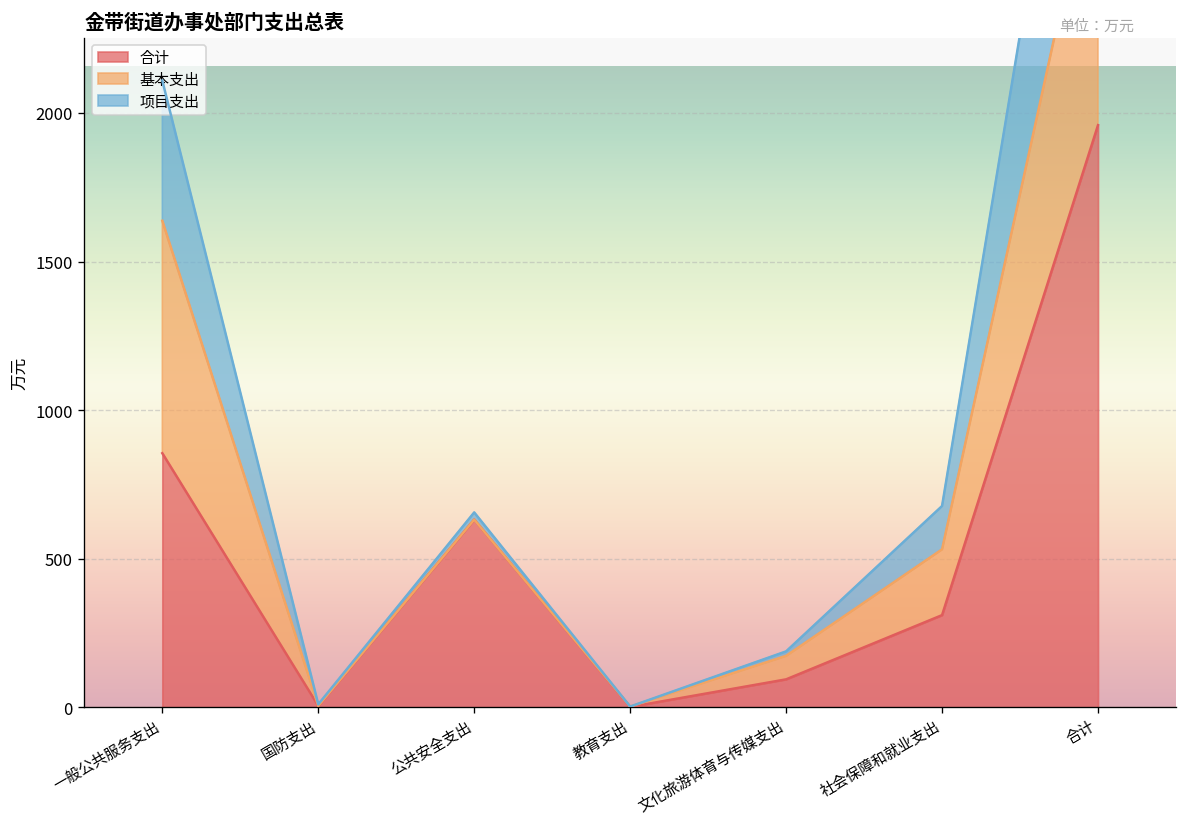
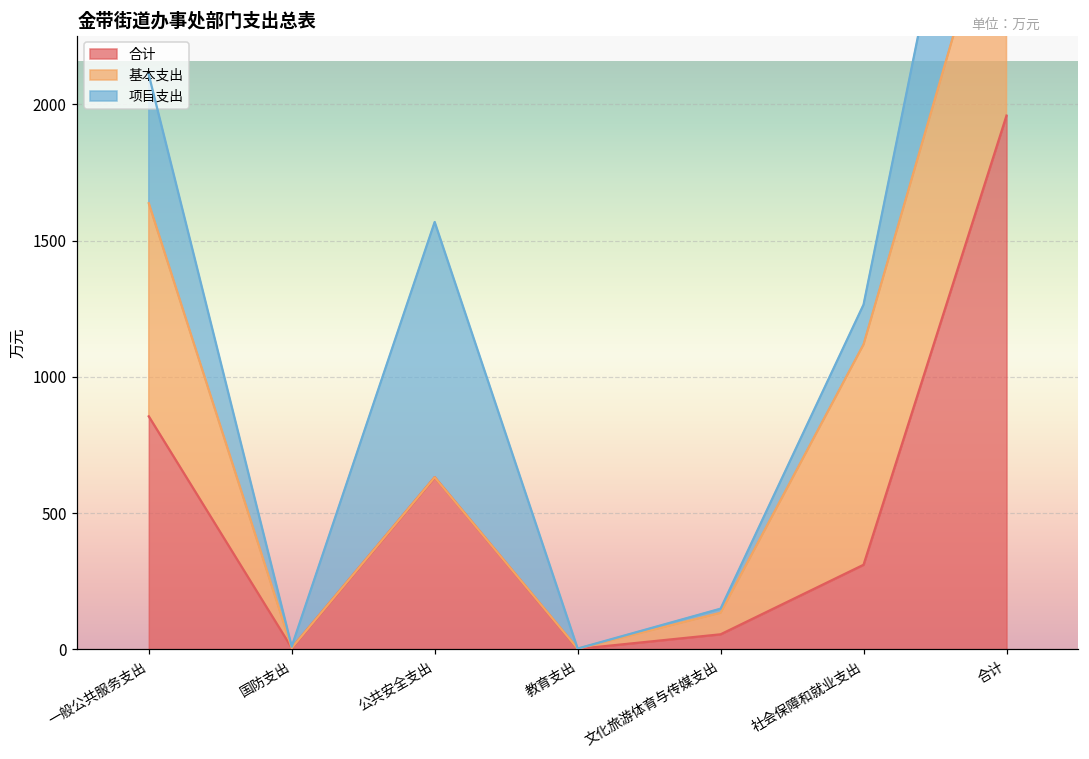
项目支出, 公共安全支出: 20 -> 940
合计, 文化旅游体育与传媒支出: 90 -> 50
基本支出, 社会保障和就业支出: 220 -> 810
